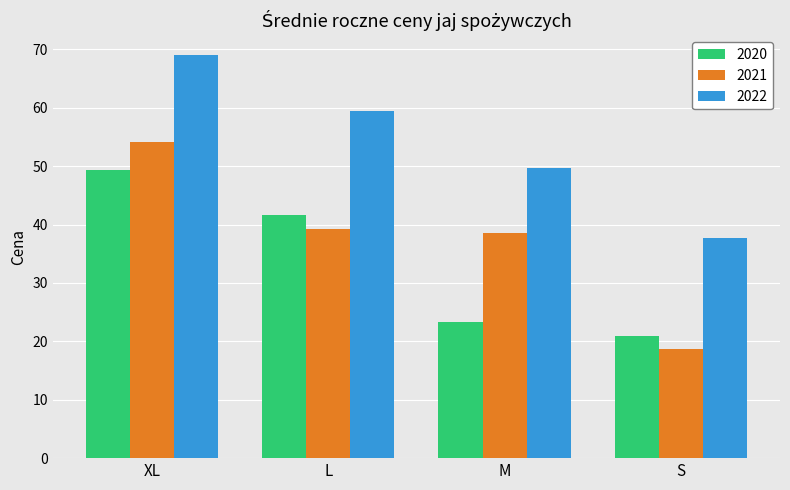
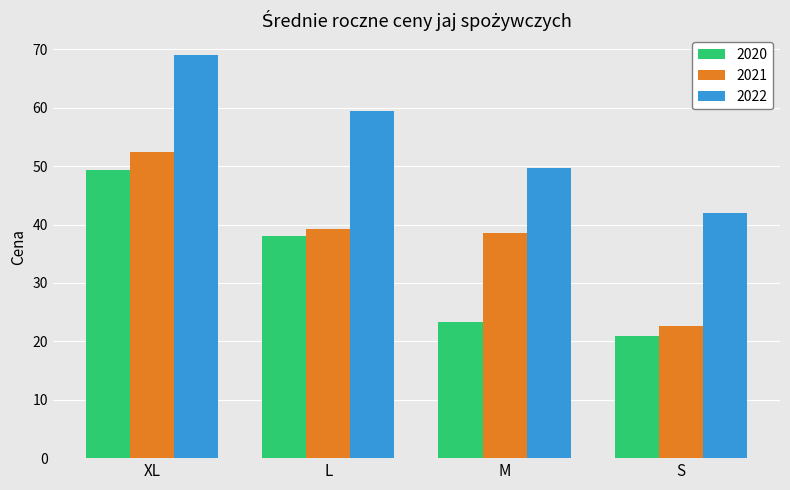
2021, XL: 54 -> 52
2020, L: 42 -> 38
2021, S: 19 -> 23
2022, S: 38 -> 42
